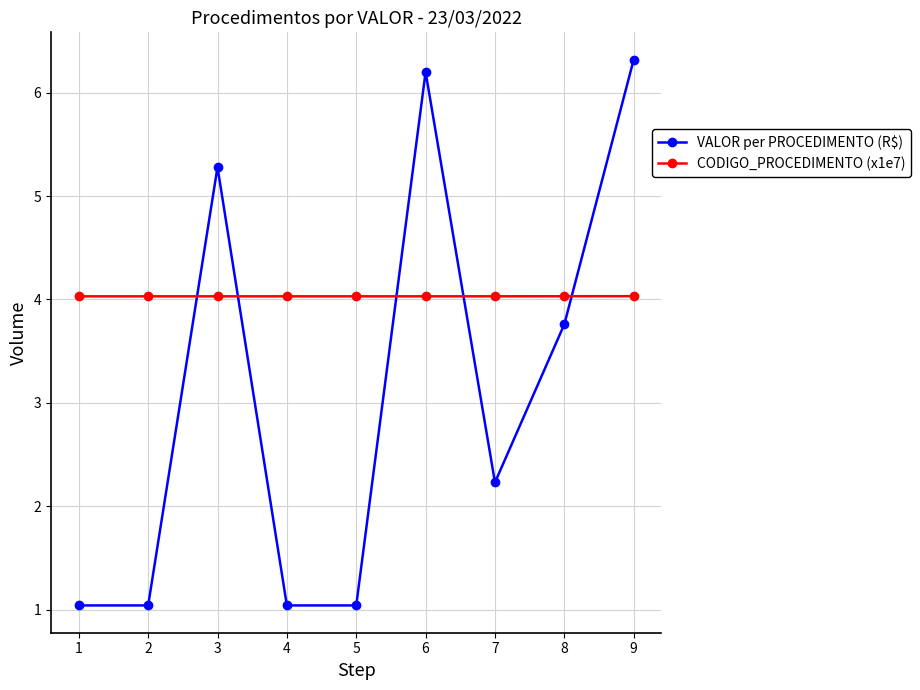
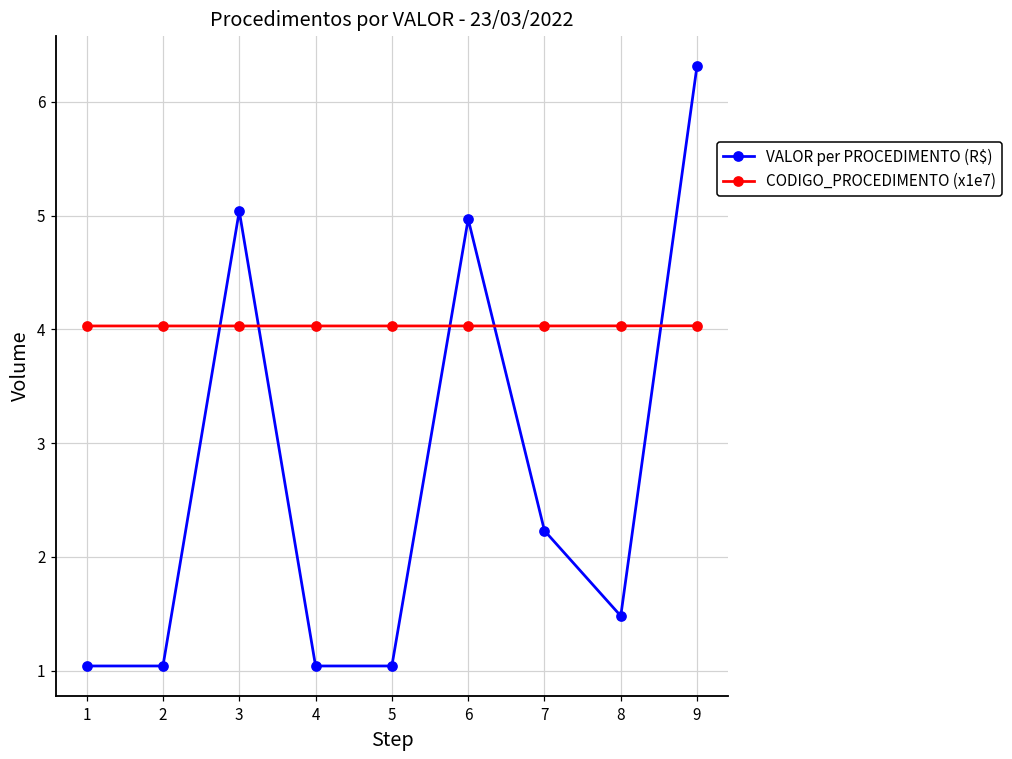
VALOR per PROCEDIMENTO (R$), 3: 5.28 -> 5.04
VALOR per PROCEDIMENTO (R$), 6: 6.20 -> 4.97
VALOR per PROCEDIMENTO (R$), 8: 3.76 -> 1.48
